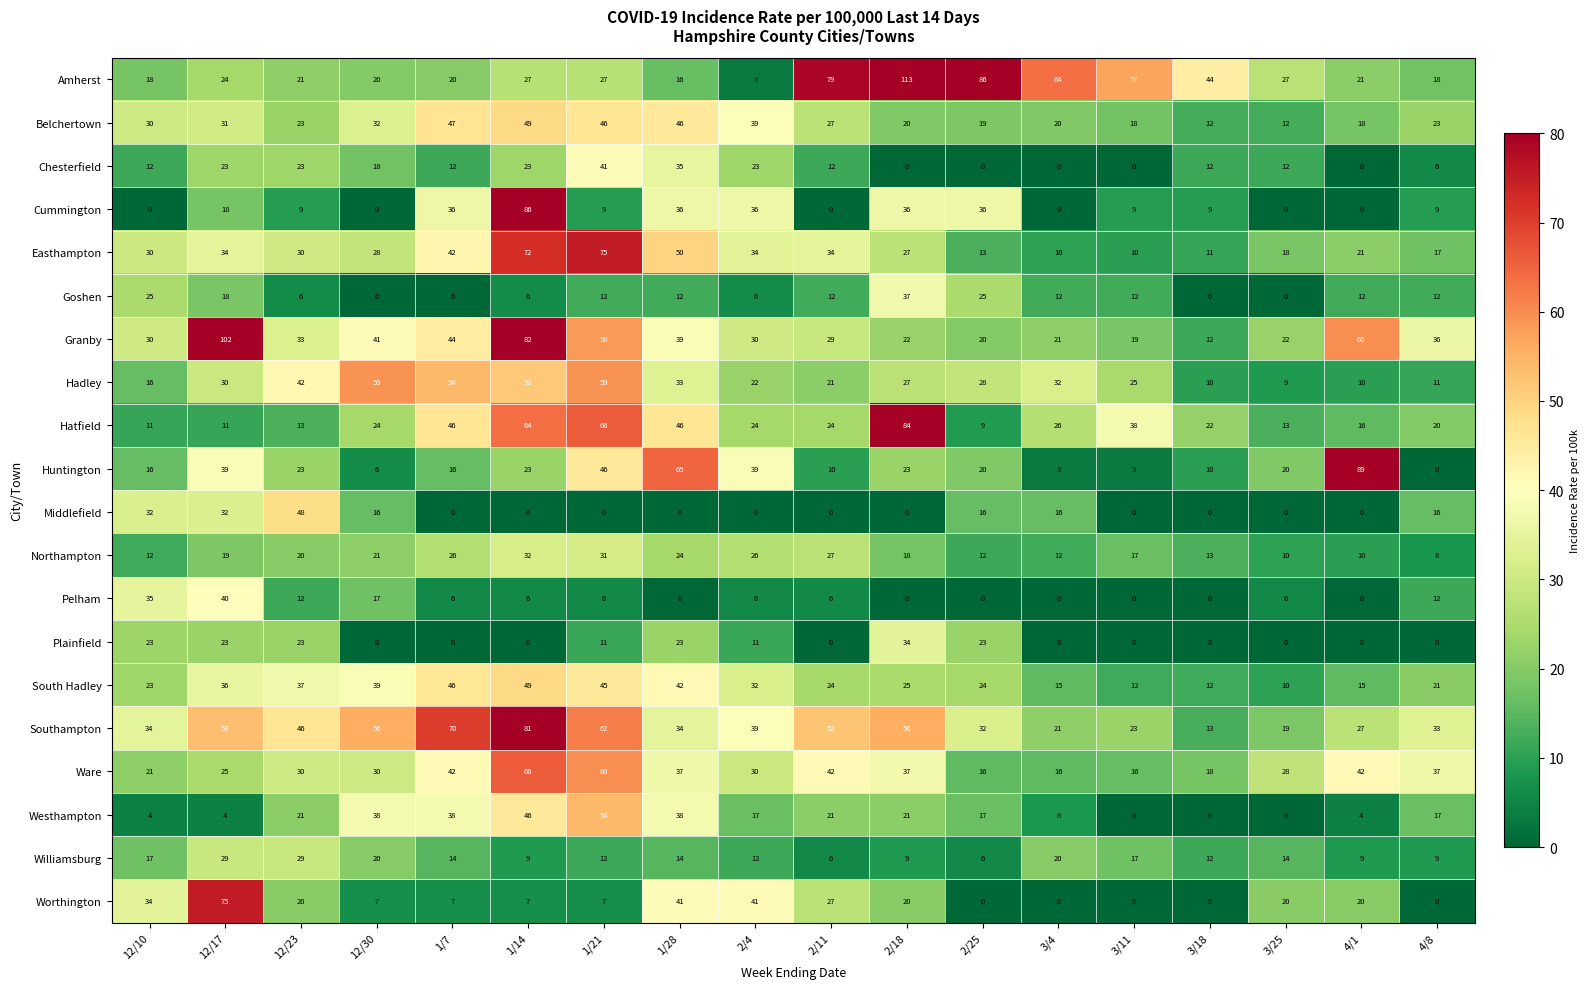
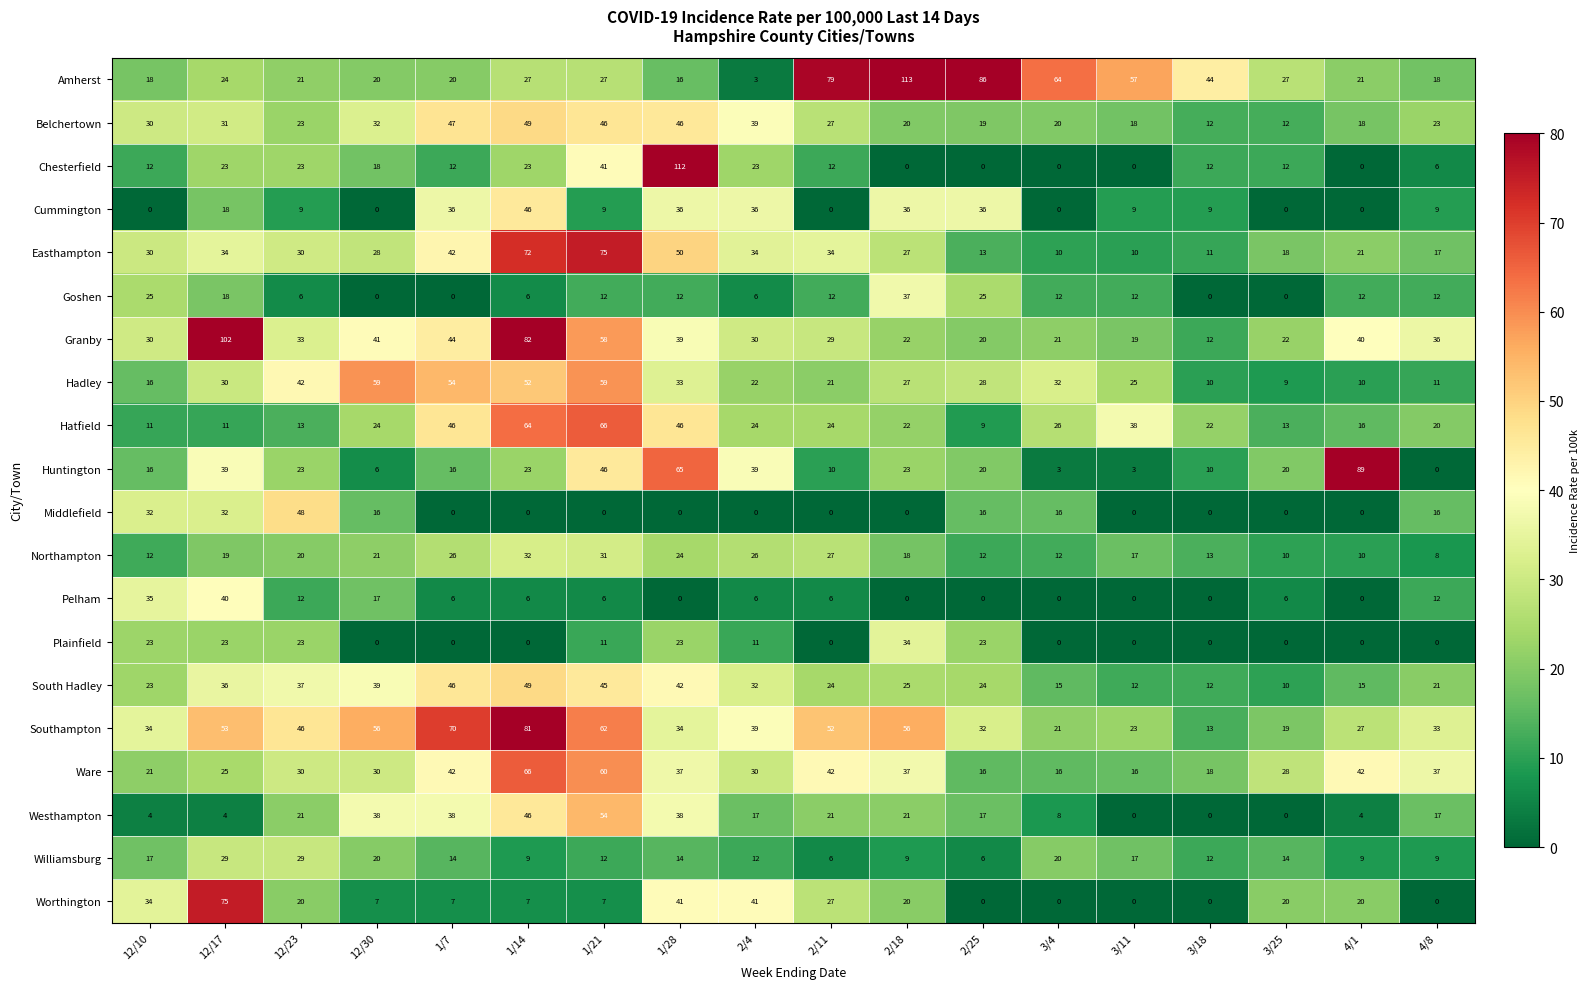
Chesterfield, 1/28: 35 -> 112
Cummington, 1/14: 86 -> 46
Granby, 4/1: 60 -> 40
Hatfield, 2/18: 84 -> 22
